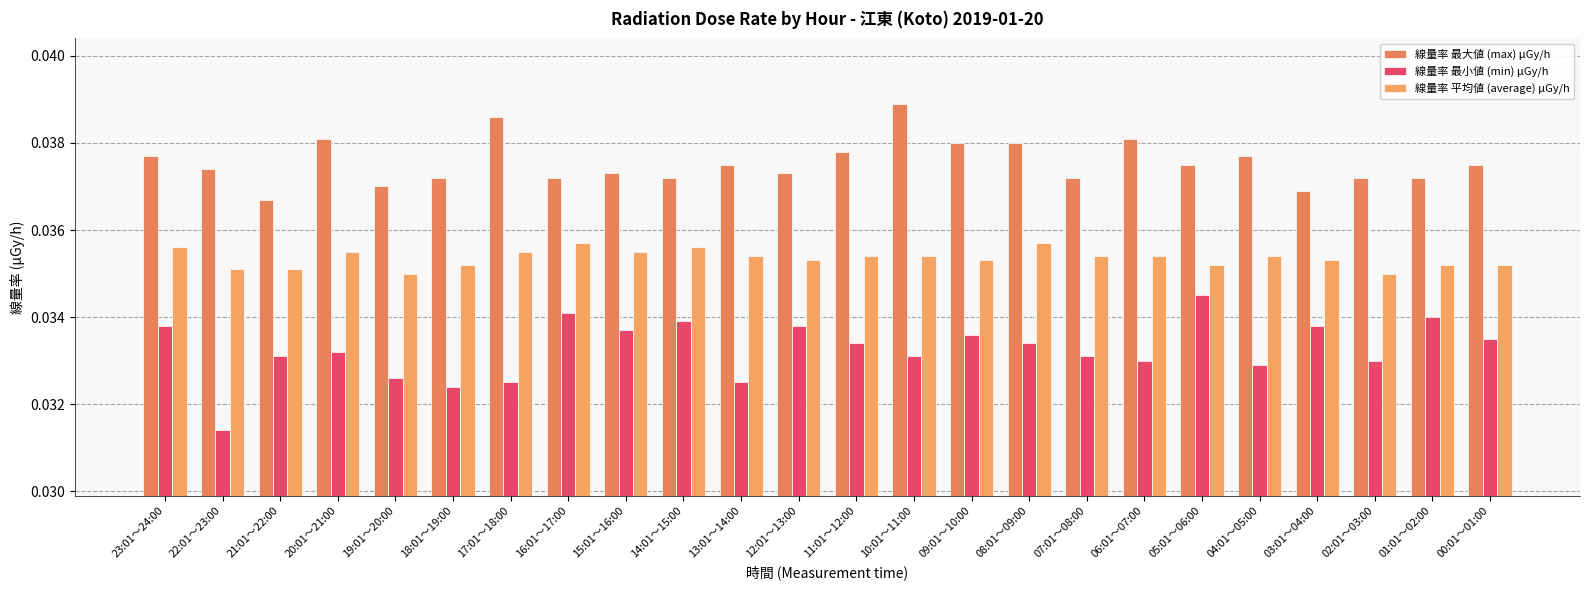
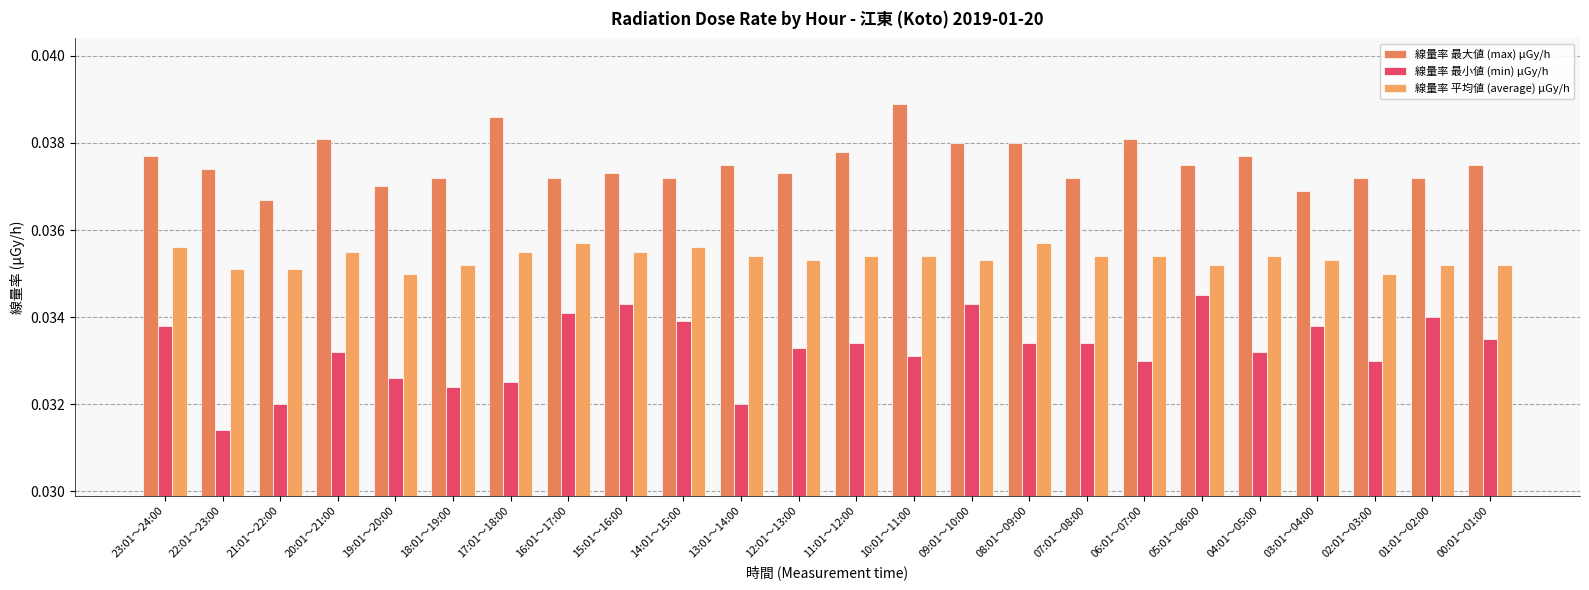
線量率 最小値 (min) μGy/h, 21:01～22:00: 0.0331 -> 0.0320
線量率 最小値 (min) μGy/h, 15:01～16:00: 0.0337 -> 0.0343
線量率 最小値 (min) μGy/h, 13:01～14:00: 0.0325 -> 0.0320
線量率 最小値 (min) μGy/h, 12:01～13:00: 0.0338 -> 0.0333
線量率 最小値 (min) μGy/h, 09:01～10:00: 0.0336 -> 0.0343
線量率 最小値 (min) μGy/h, 07:01～08:00: 0.0331 -> 0.0334
線量率 最小値 (min) μGy/h, 04:01～05:00: 0.0329 -> 0.0332
